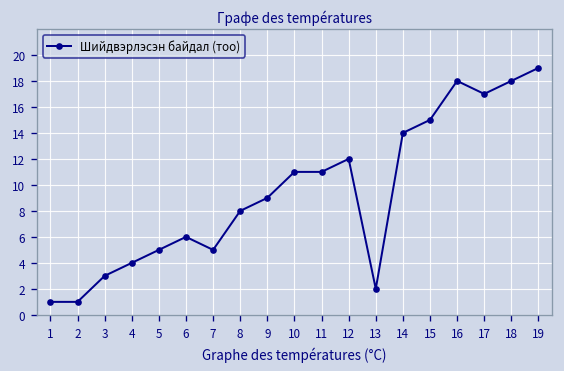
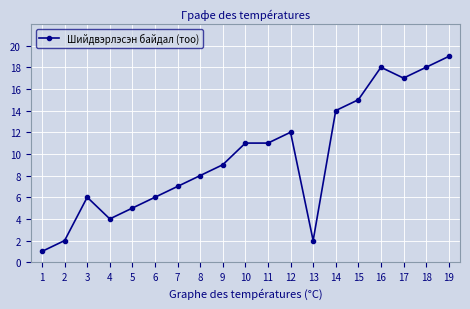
2: 1 -> 2
3: 3 -> 6
7: 5 -> 7
